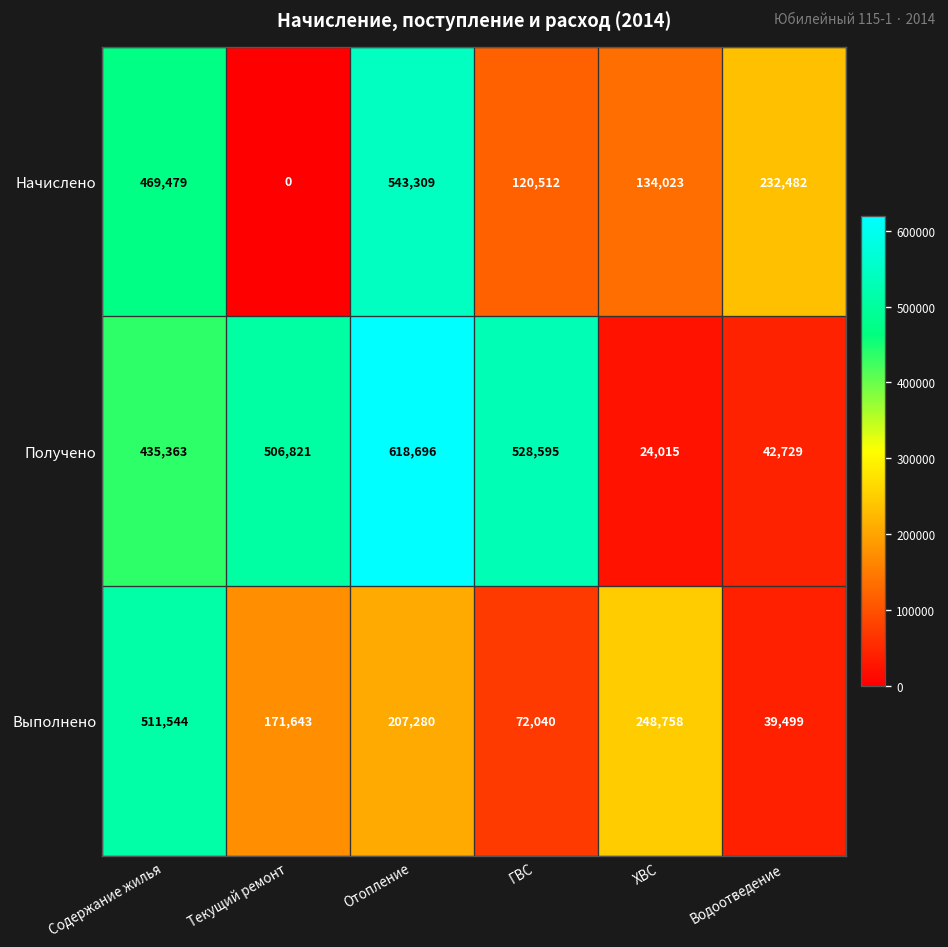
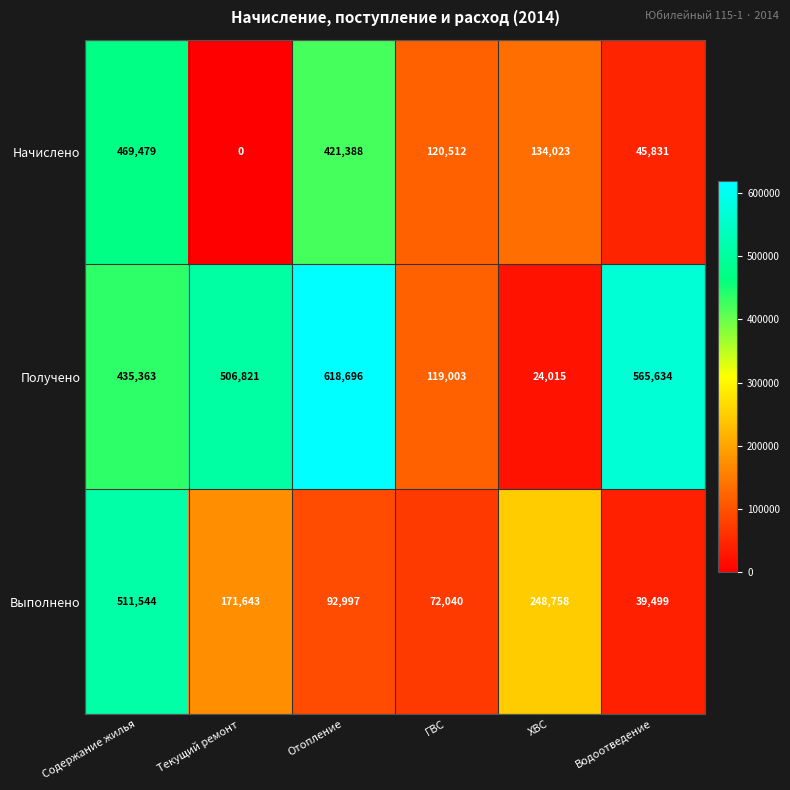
Начислено, Отопление: 543,309 -> 421,388
Начислено, Водоотведение: 232,482 -> 45,831
Получено, ГВС: 528,595 -> 119,003
Получено, Водоотведение: 42,729 -> 565,634
Выполнено, Отопление: 207,280 -> 92,997
